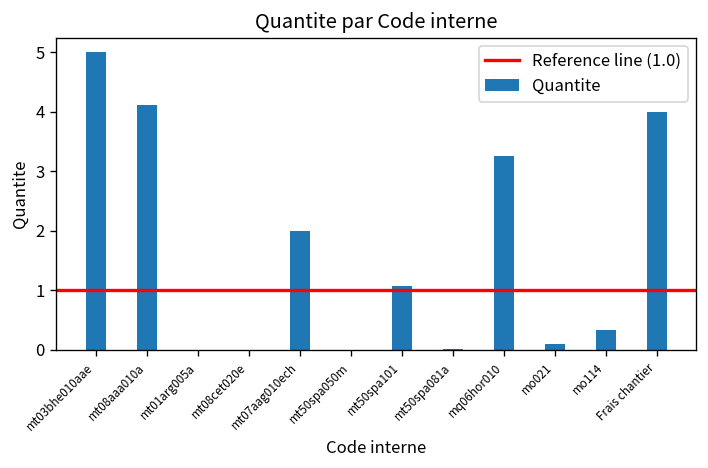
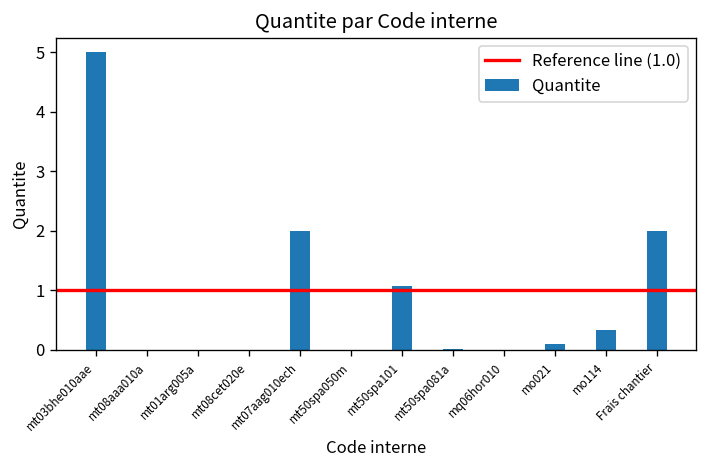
mt08aaa010a: 4.1 -> 0.0
mq06hor010: 3.3 -> 0.0
Frais chantier: 4 -> 2
